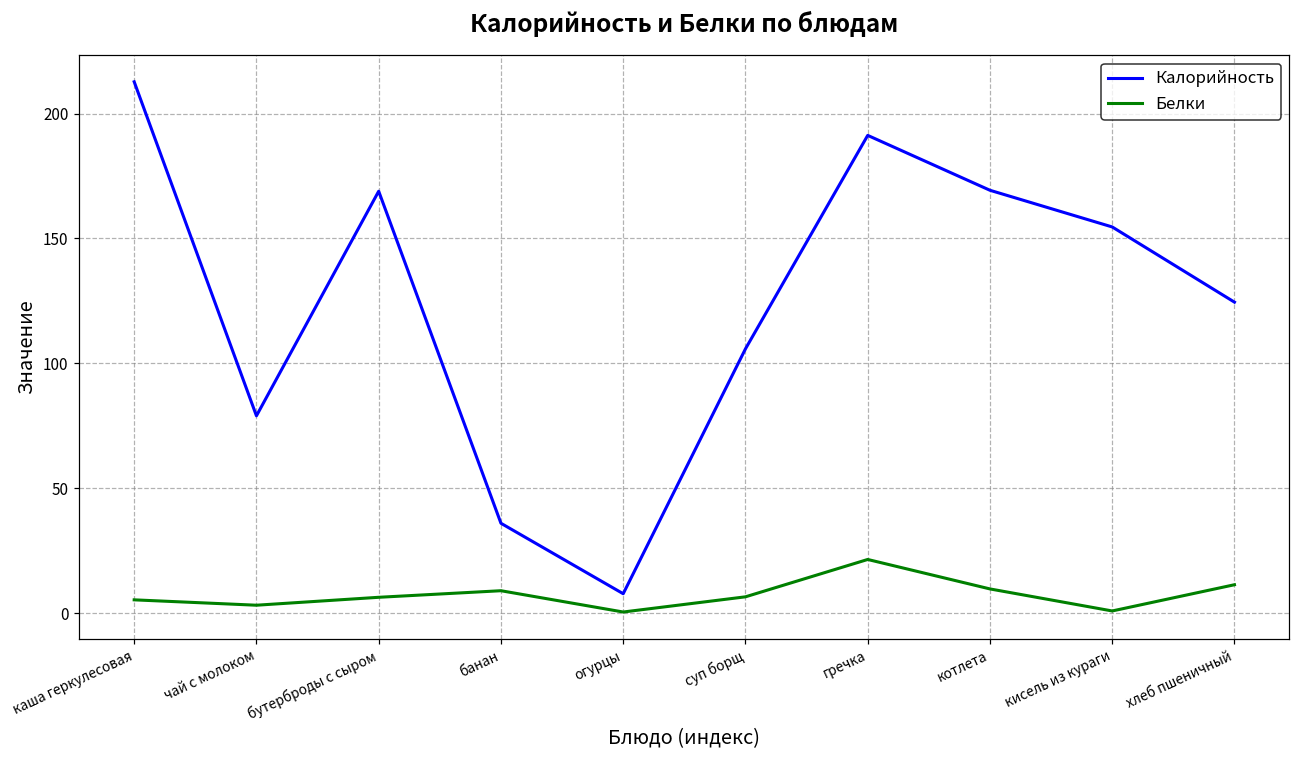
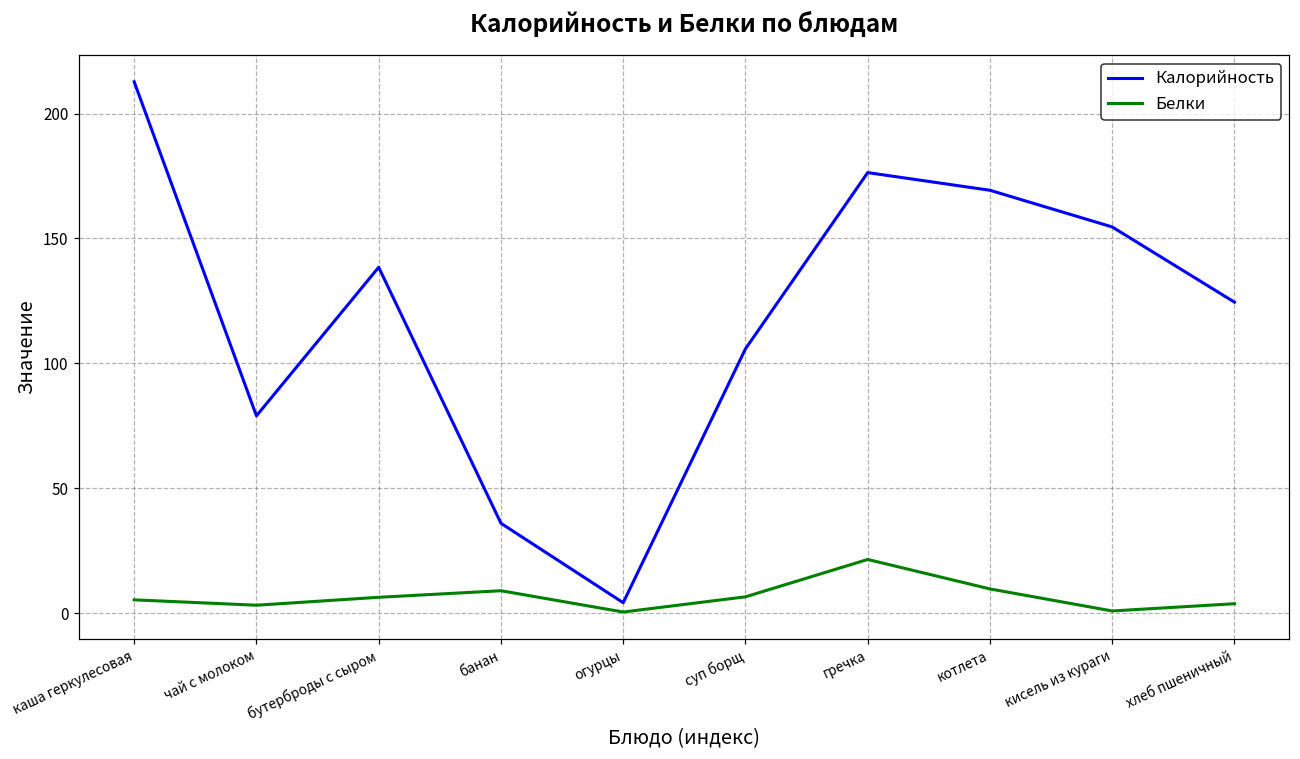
Калорийность, бутерброды с сыром: 169 -> 138
Калорийность, огурцы: 8 -> 4
Калорийность, гречка: 191 -> 176
Белки, хлеб пшеничный: 11 -> 4
